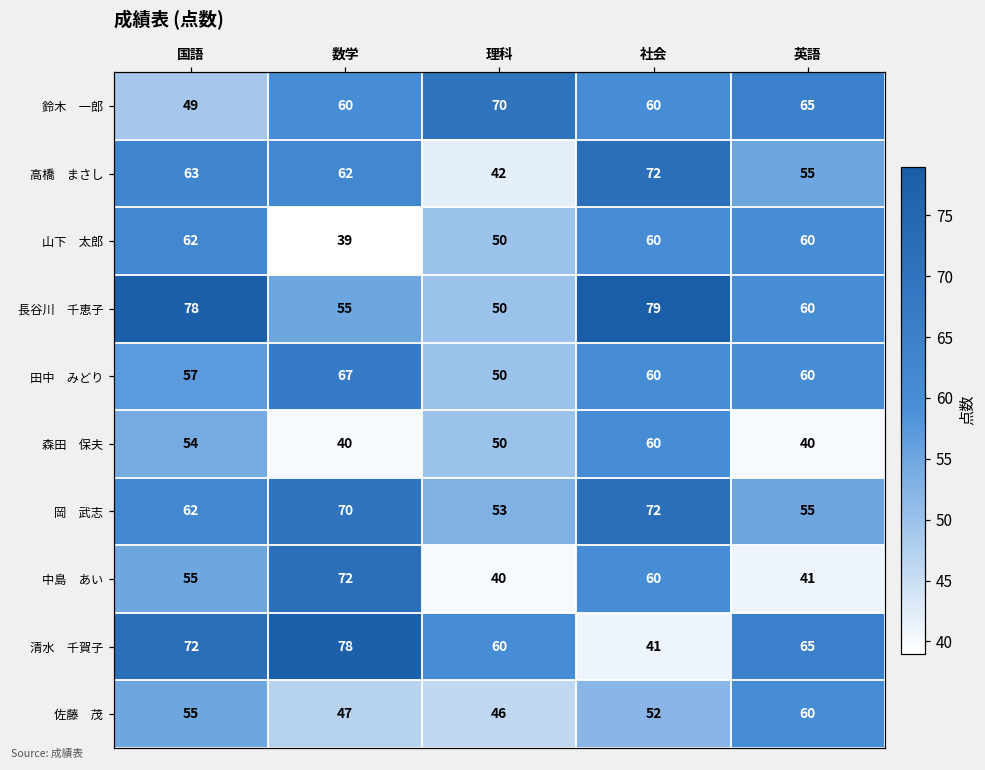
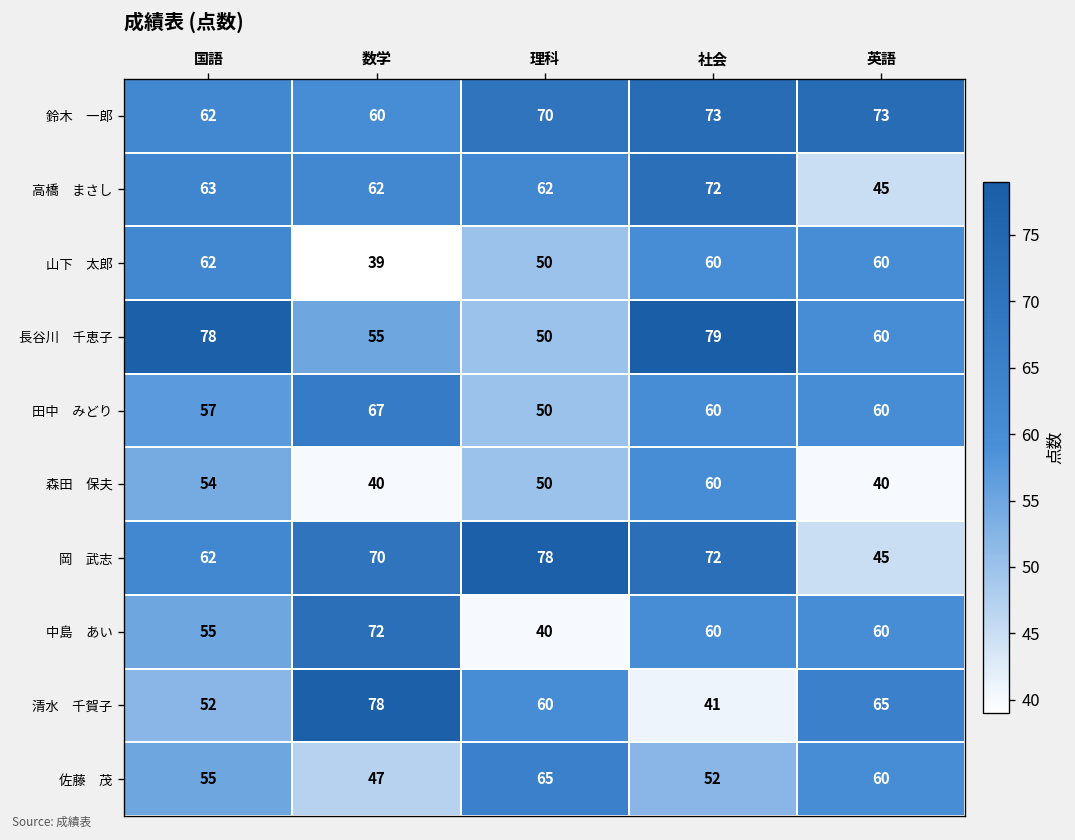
鈴木 一郎, 国語: 49 -> 62
鈴木 一郎, 社会: 60 -> 73
鈴木 一郎, 英語: 65 -> 73
高橋 まさし, 理科: 42 -> 62
高橋 まさし, 英語: 55 -> 45
岡 武志, 理科: 53 -> 78
岡 武志, 英語: 55 -> 45
中島 あい, 英語: 41 -> 60
清水 千賀子, 国語: 72 -> 52
佐藤 茂, 理科: 46 -> 65
